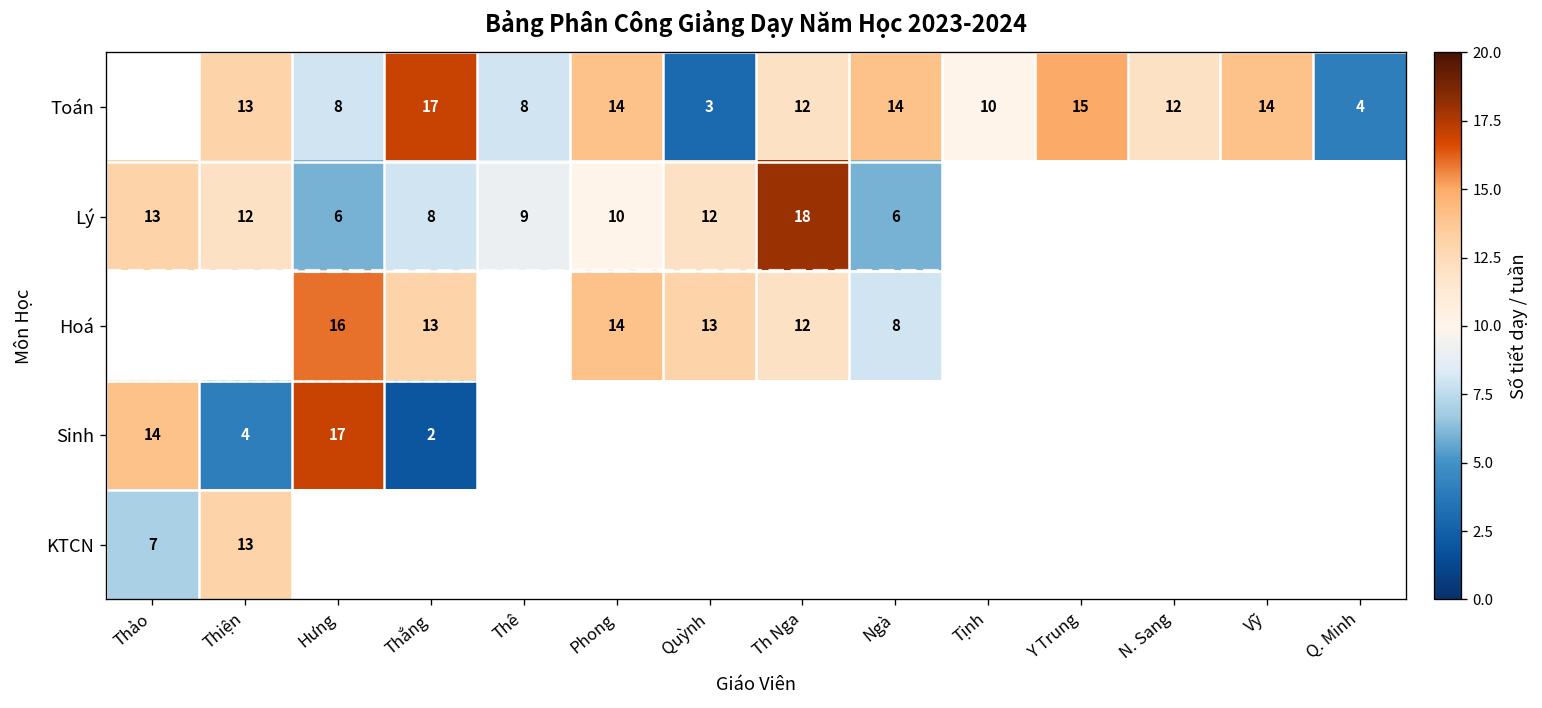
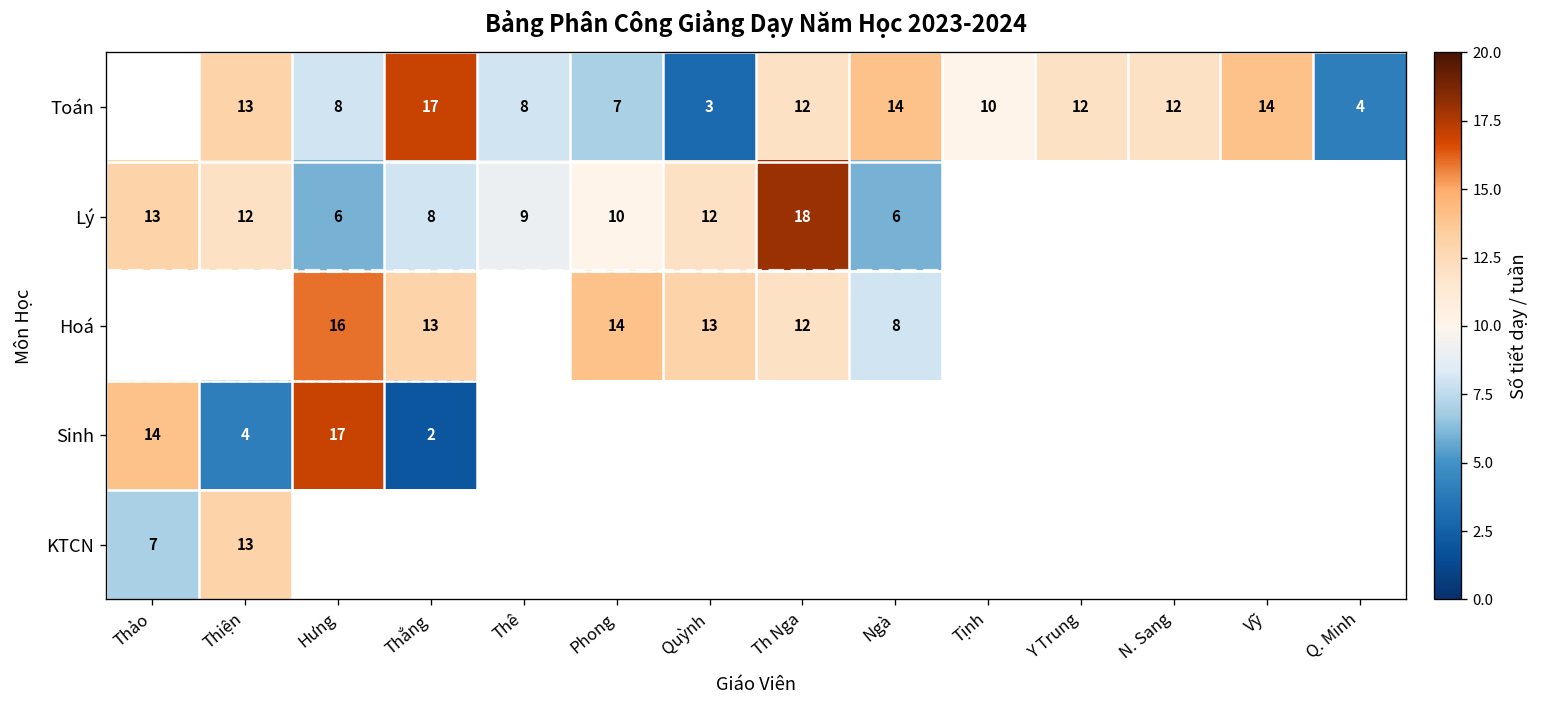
Toán, Phong: 14 -> 7
Toán, Y Trung: 15 -> 12
